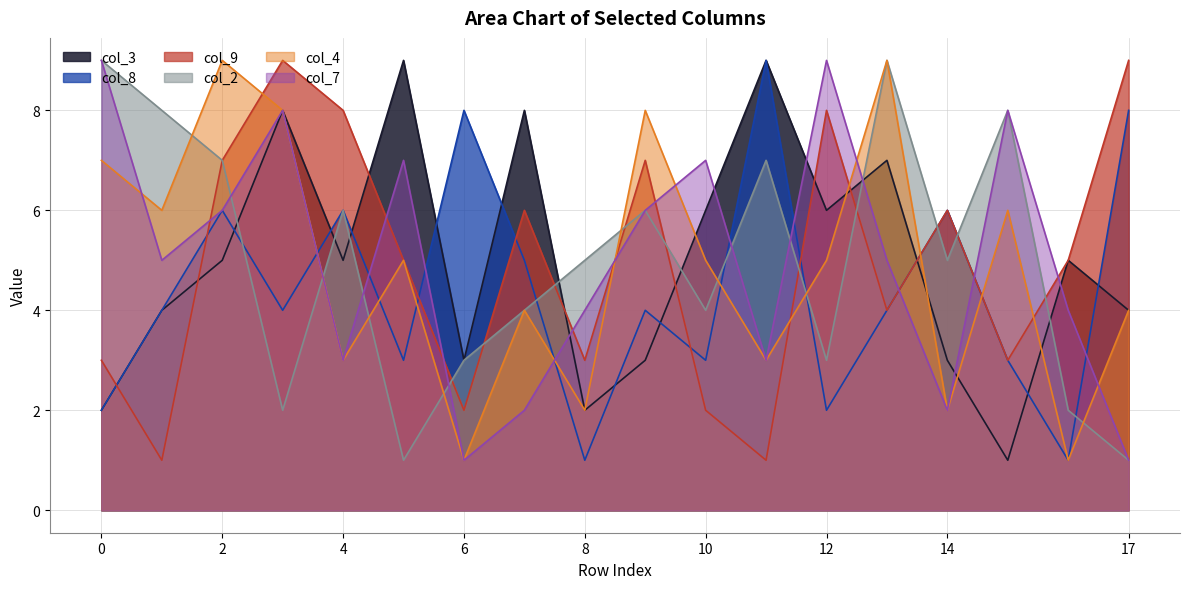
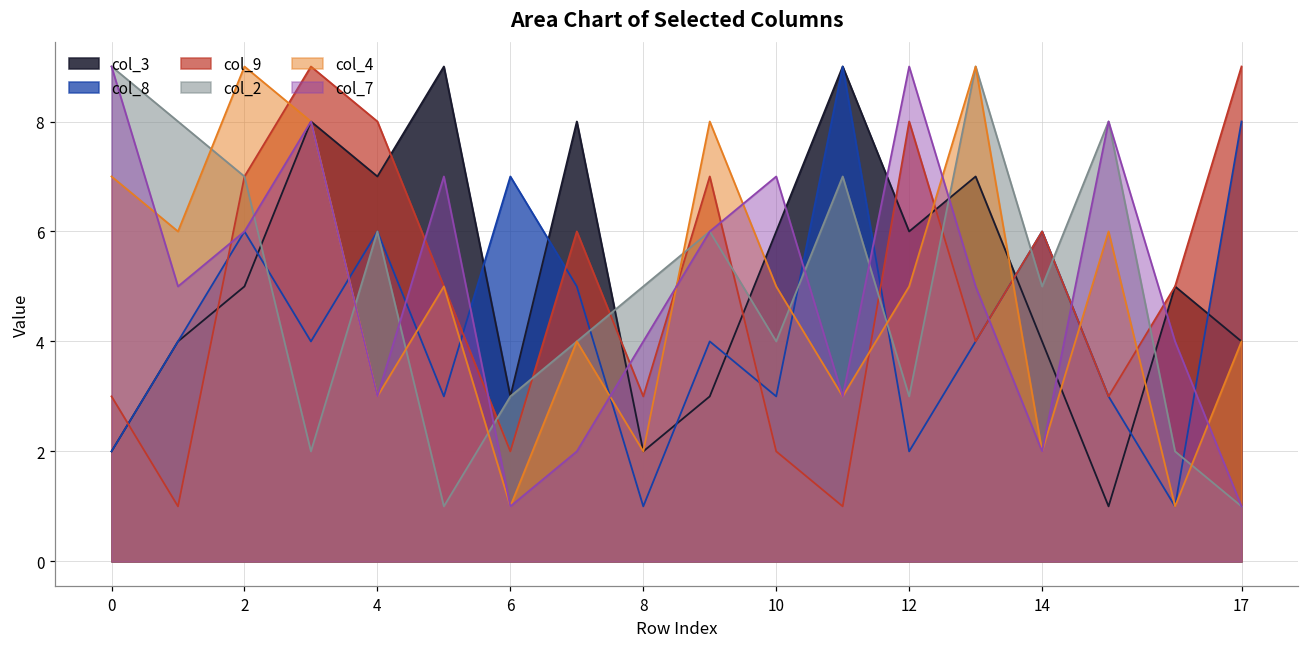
col_3, 4: 5 -> 7
col_8, 6: 8 -> 7
col_3, 14: 3 -> 4
